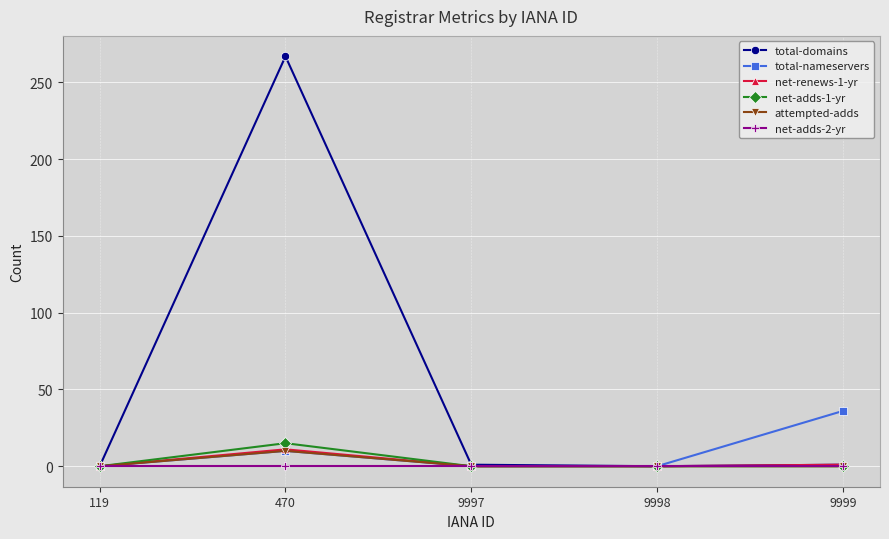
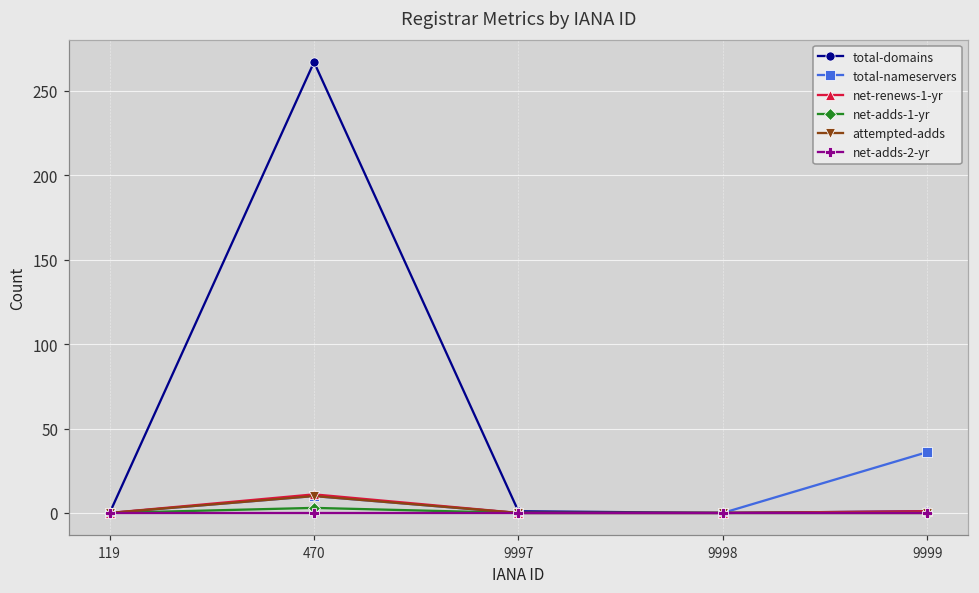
net-adds-1-yr, 470: 15 -> 3
